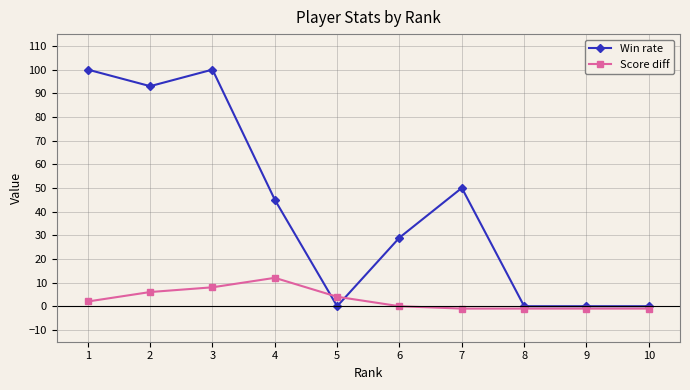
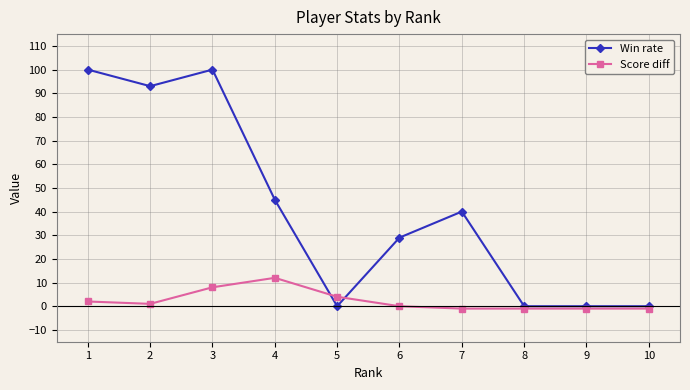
Score diff, 2: 6 -> 1
Win rate, 7: 50 -> 40
